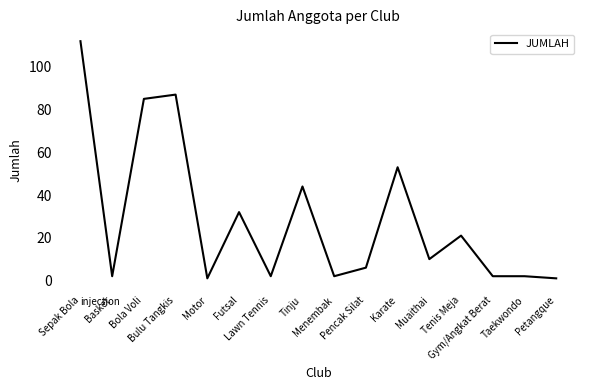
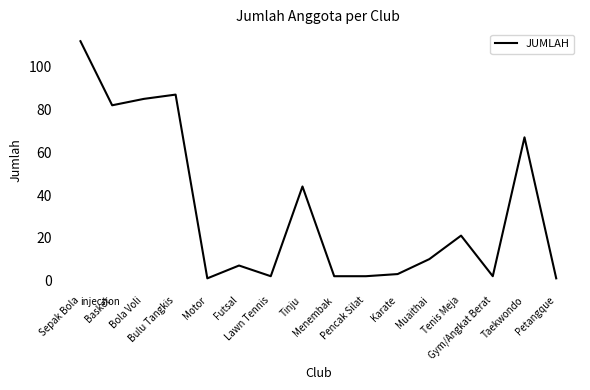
Basket: 2 -> 82
Futsal: 32 -> 7
Pencak Silat: 6 -> 2
Karate: 53 -> 3
Taekwondo: 2 -> 67
